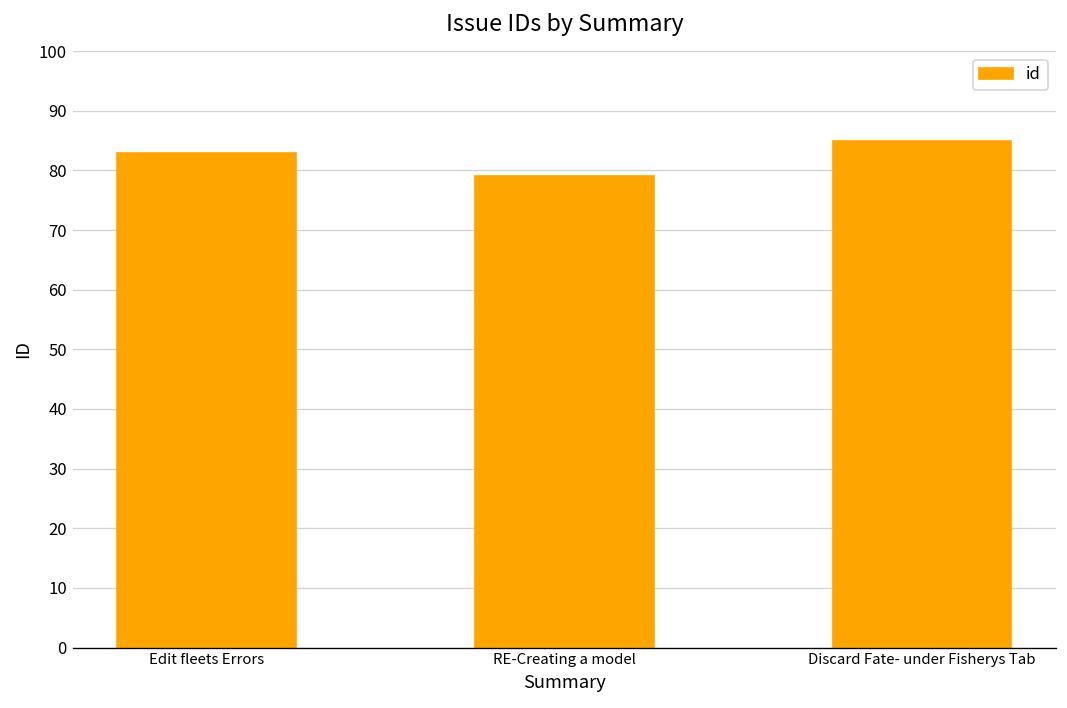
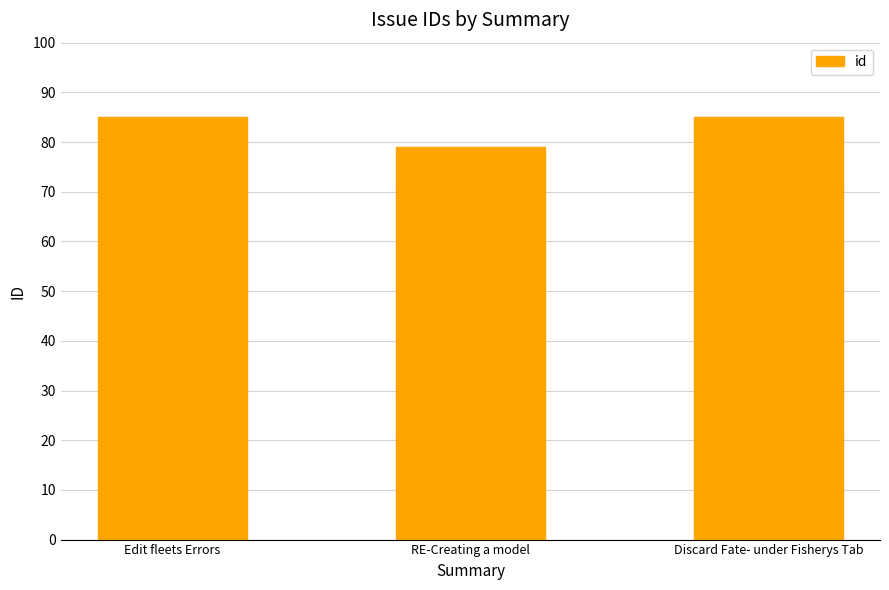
Edit fleets Errors: 83 -> 85
